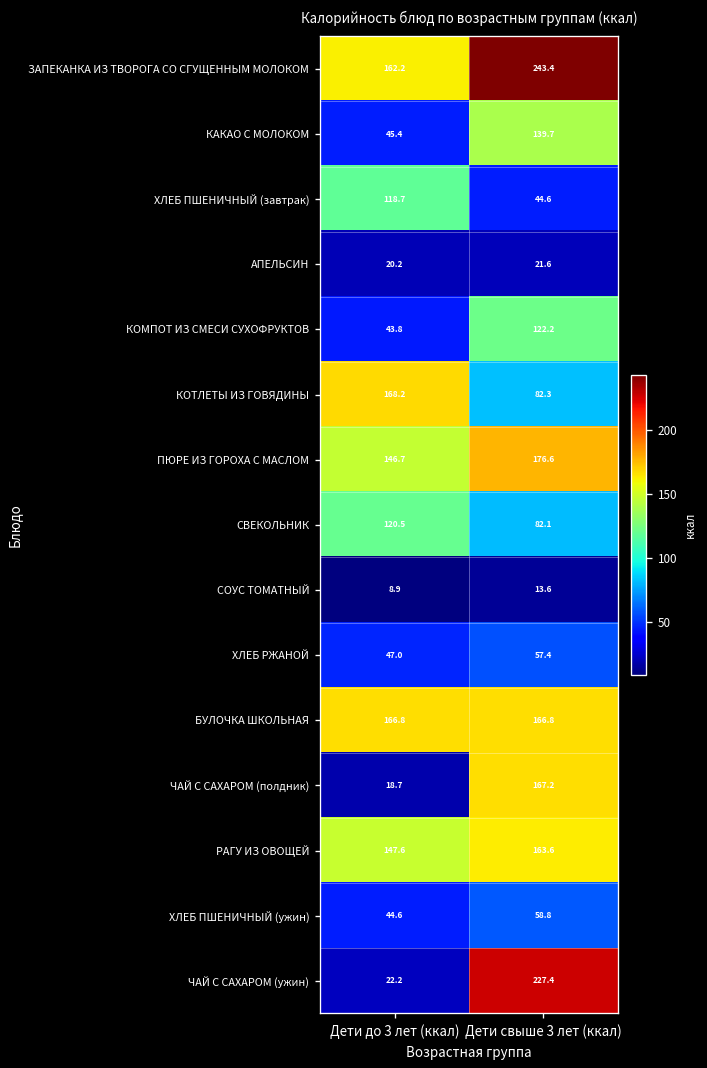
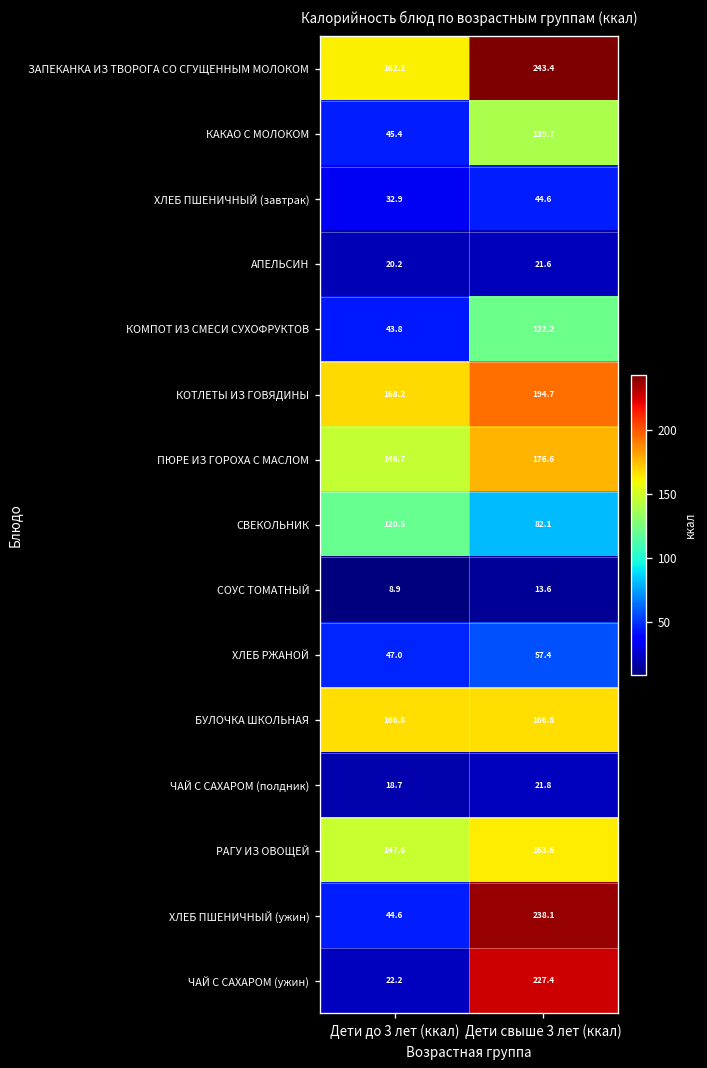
ХЛЕБ ПШЕНИЧНЫЙ (завтрак), Дети до 3 лет (ккал): 118.7 -> 32.9
КОТЛЕТЫ ИЗ ГОВЯДИНЫ, Дети свыше 3 лет (ккал): 82.3 -> 194.7
ЧАЙ С САХАРОМ (полдник), Дети свыше 3 лет (ккал): 167.2 -> 21.8
ХЛЕБ ПШЕНИЧНЫЙ (ужин), Дети свыше 3 лет (ккал): 58.8 -> 238.1
